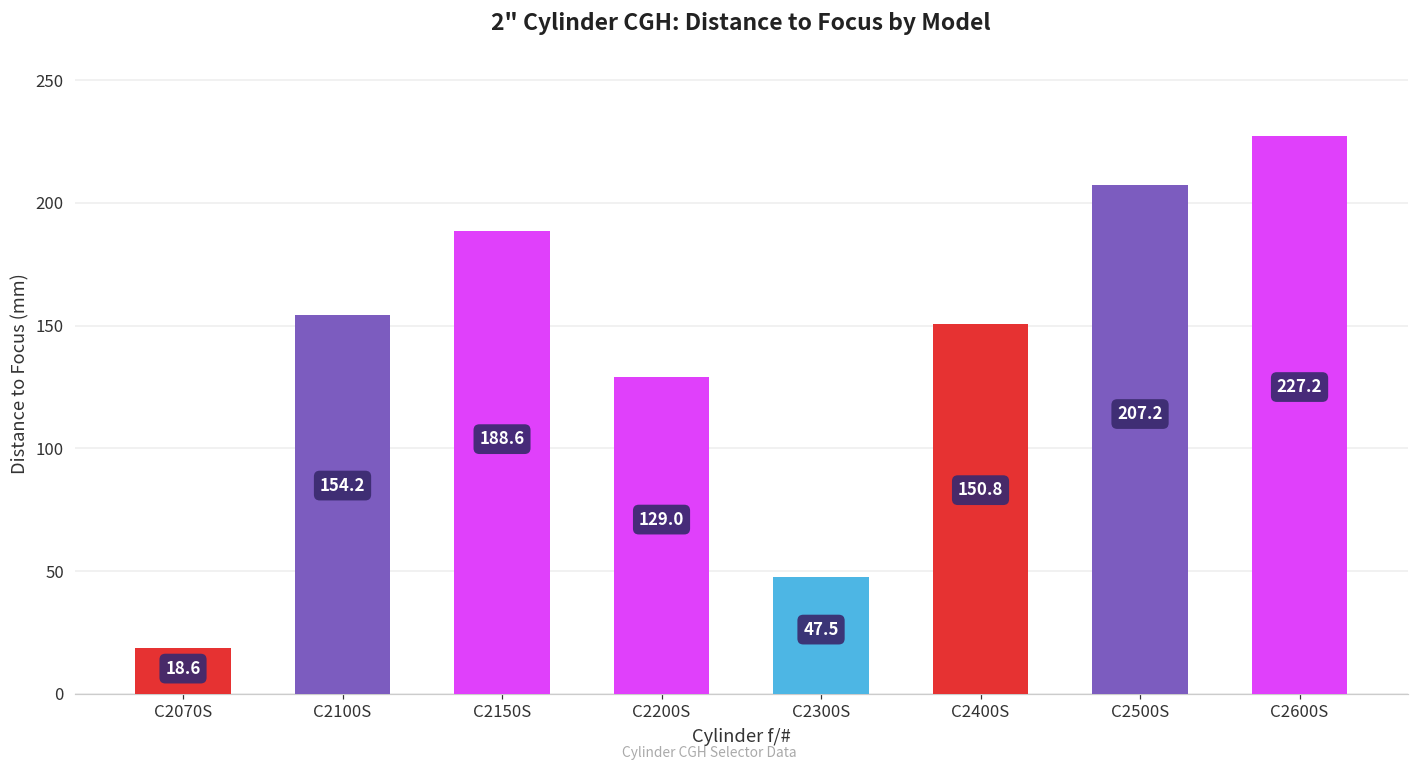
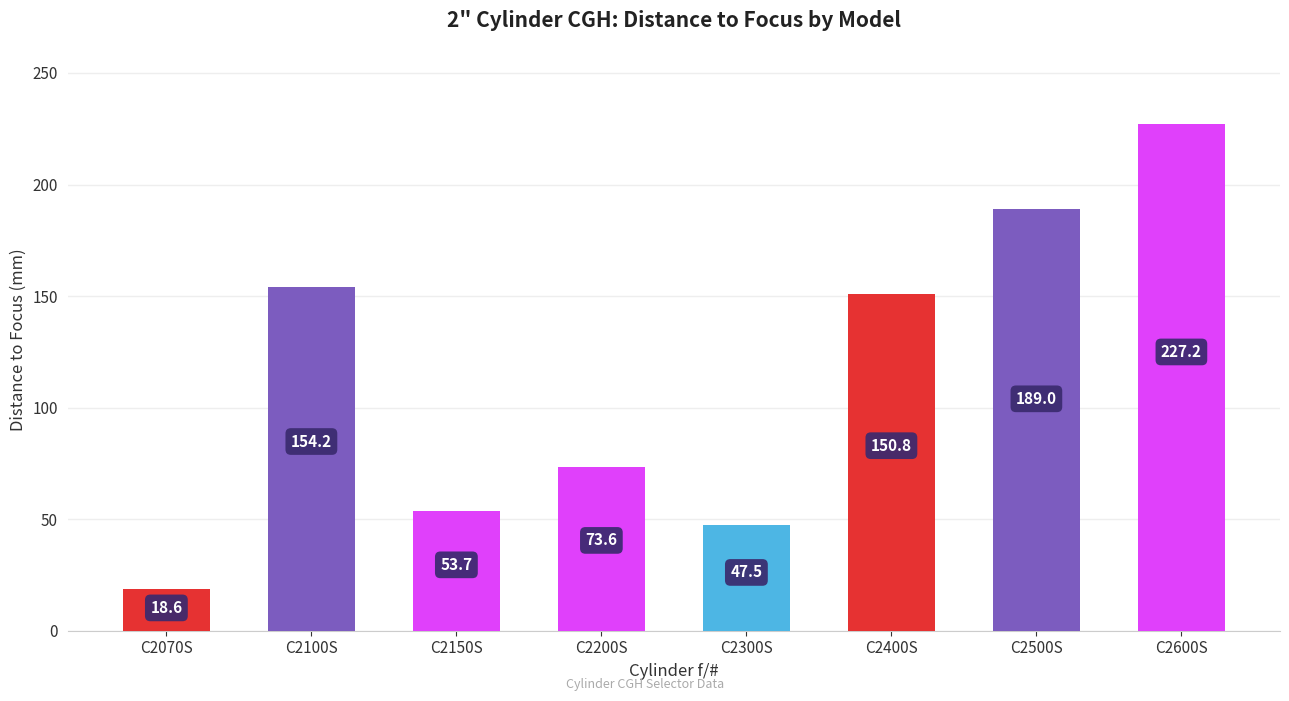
C2150S: 188.6 -> 53.7
C2200S: 129.0 -> 73.6
C2500S: 207.2 -> 189.0
